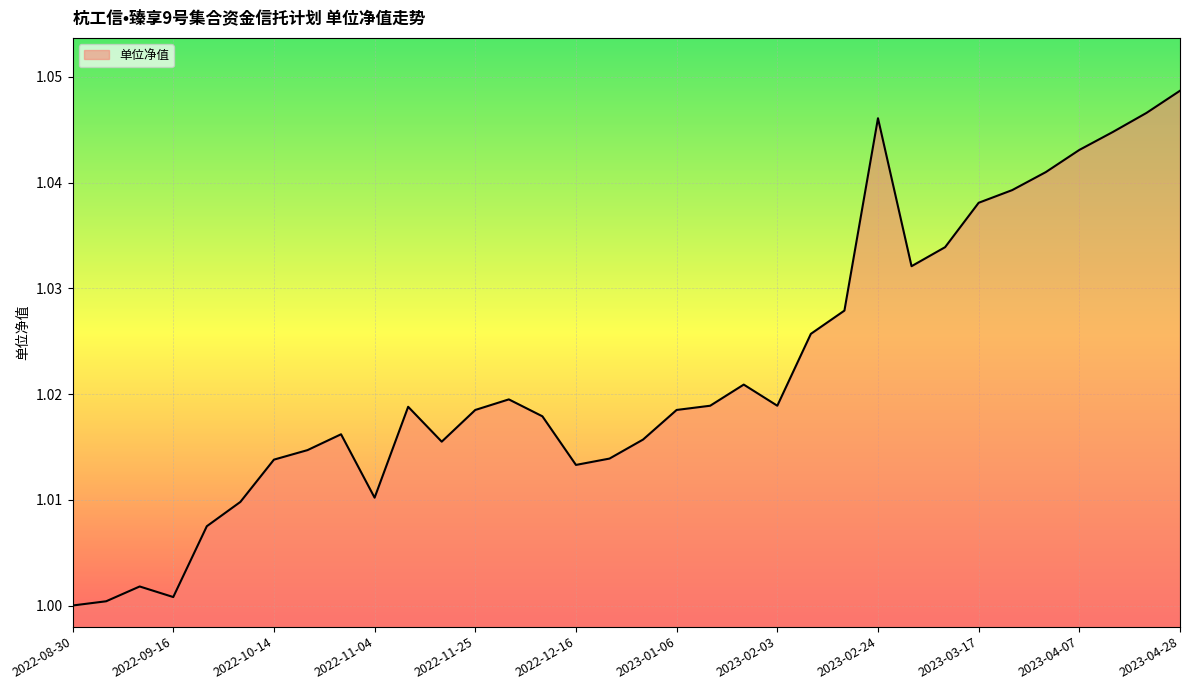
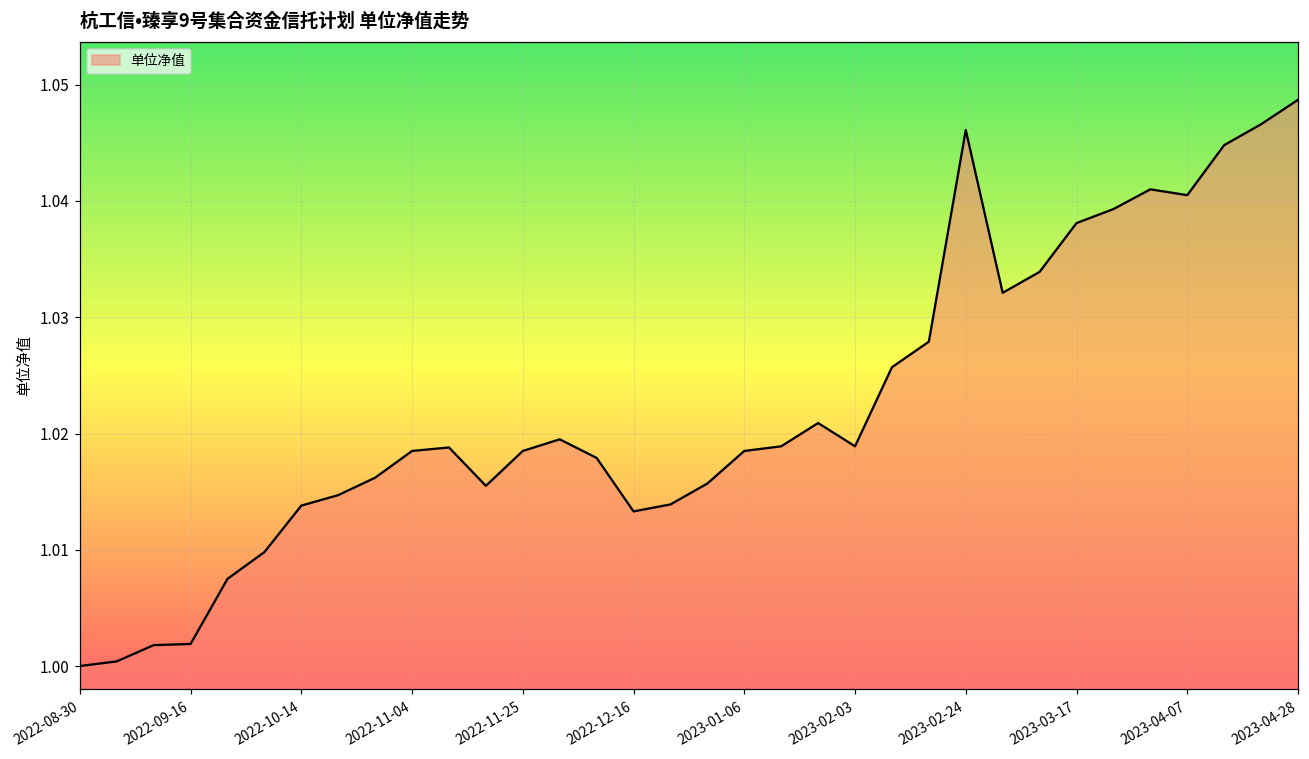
2022-09-16: 1.0008 -> 1.0019
2022-11-04: 1.0102 -> 1.0185
2023-04-07: 1.0431 -> 1.0405
